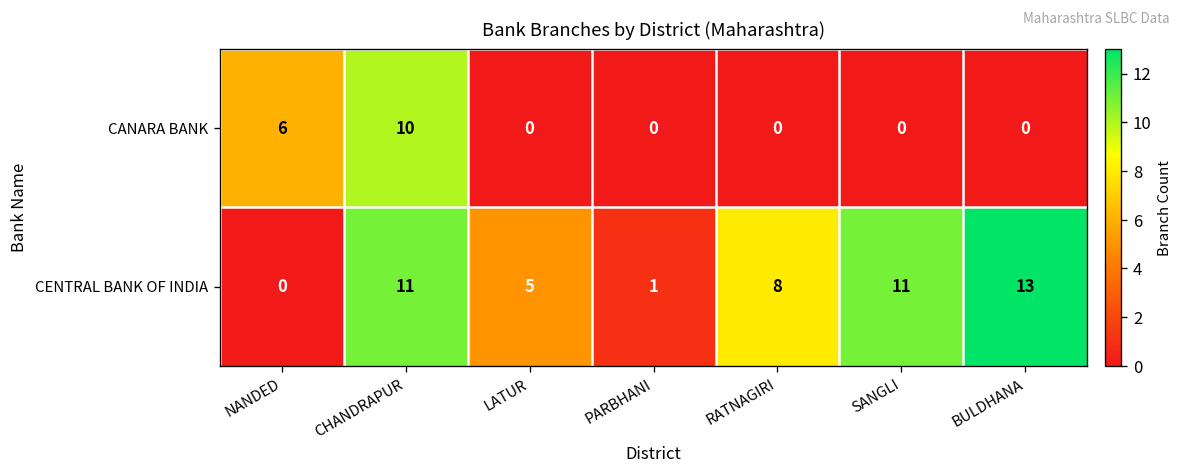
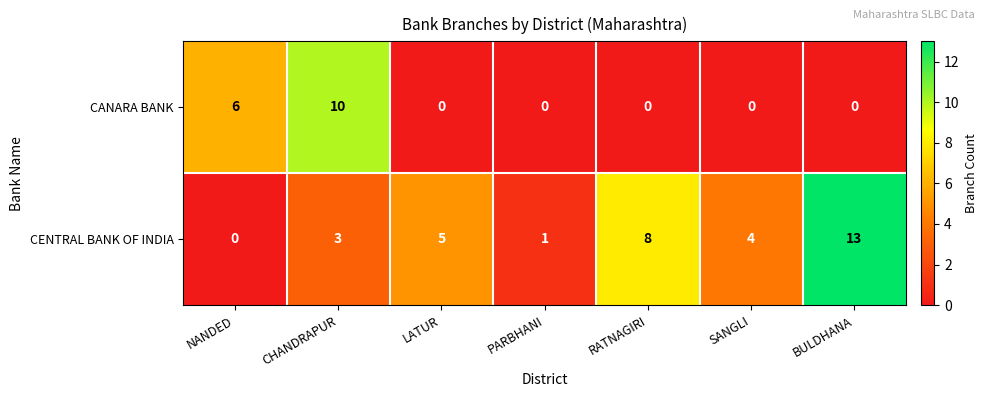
CENTRAL BANK OF INDIA, CHANDRAPUR: 11 -> 3
CENTRAL BANK OF INDIA, SANGLI: 11 -> 4
